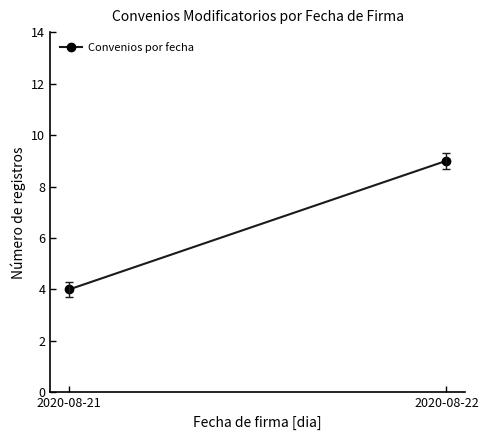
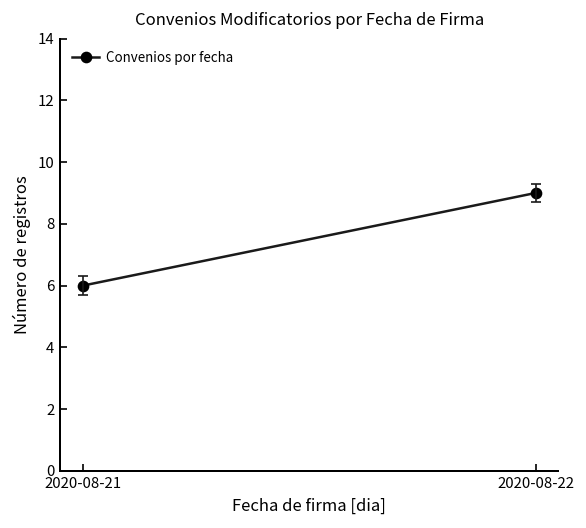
Convenios por fecha, 2020-08-21: 4 -> 6
